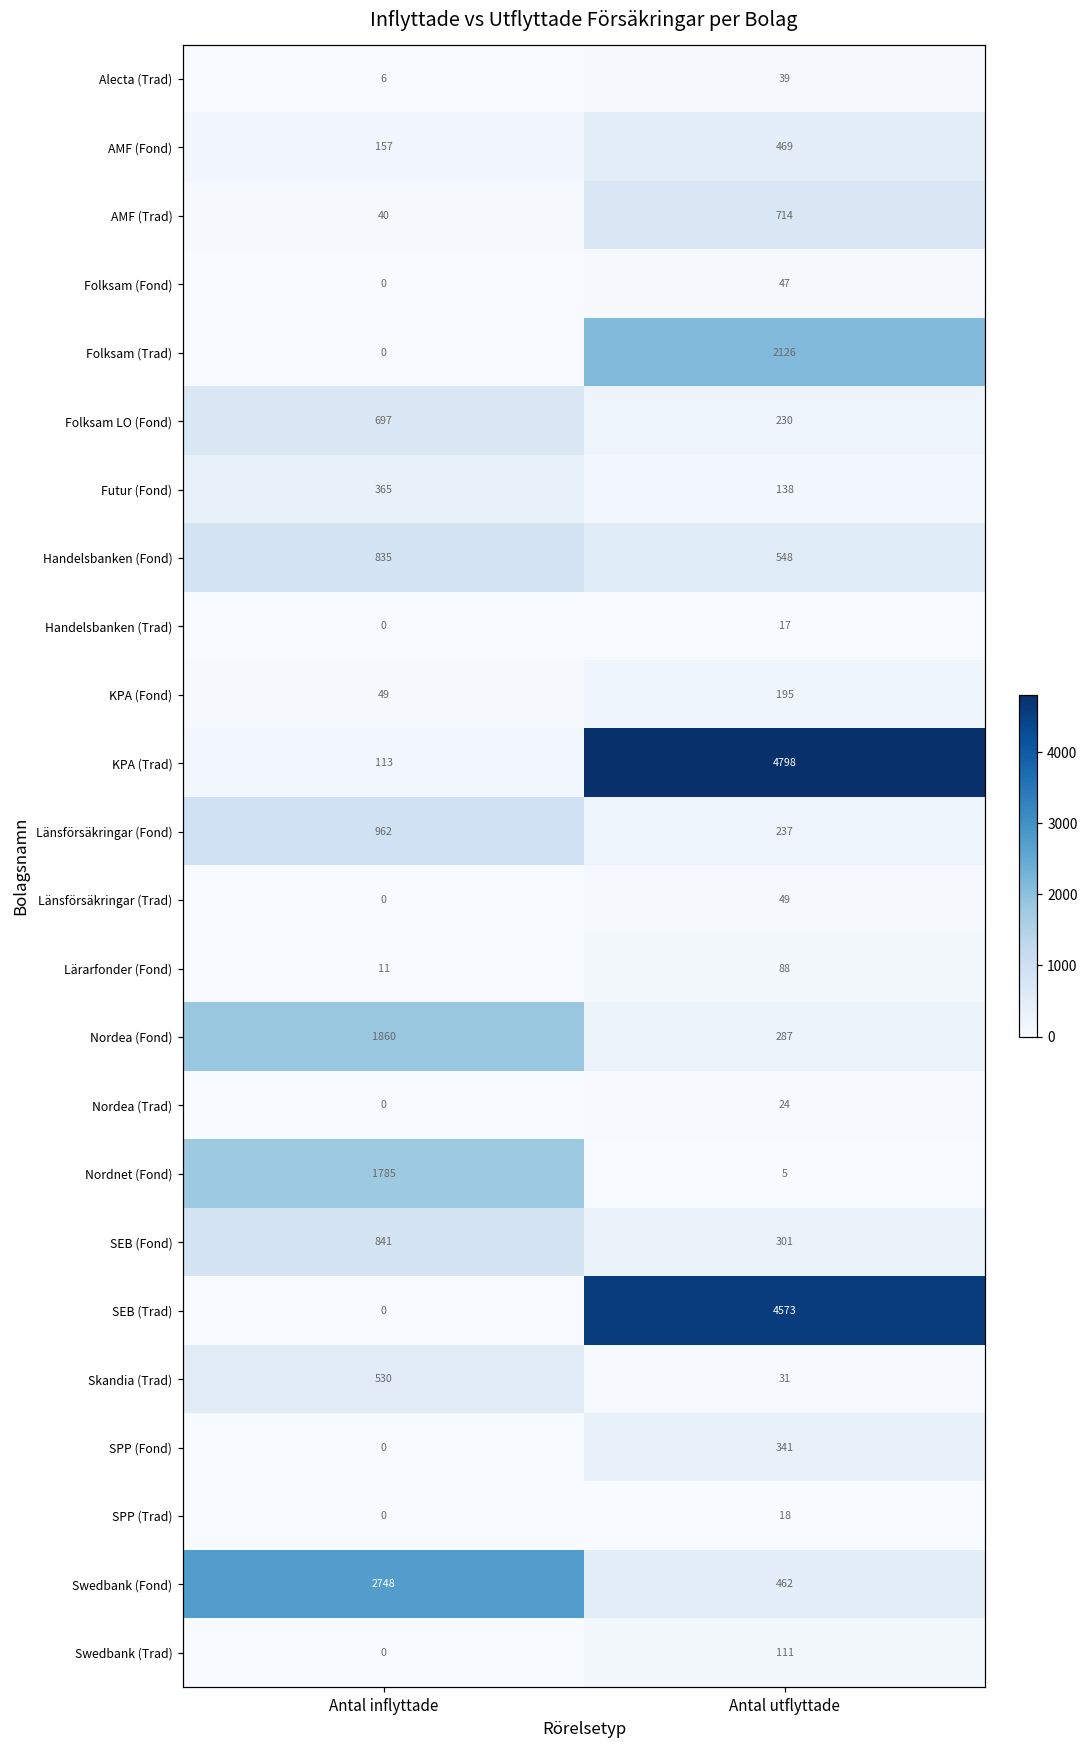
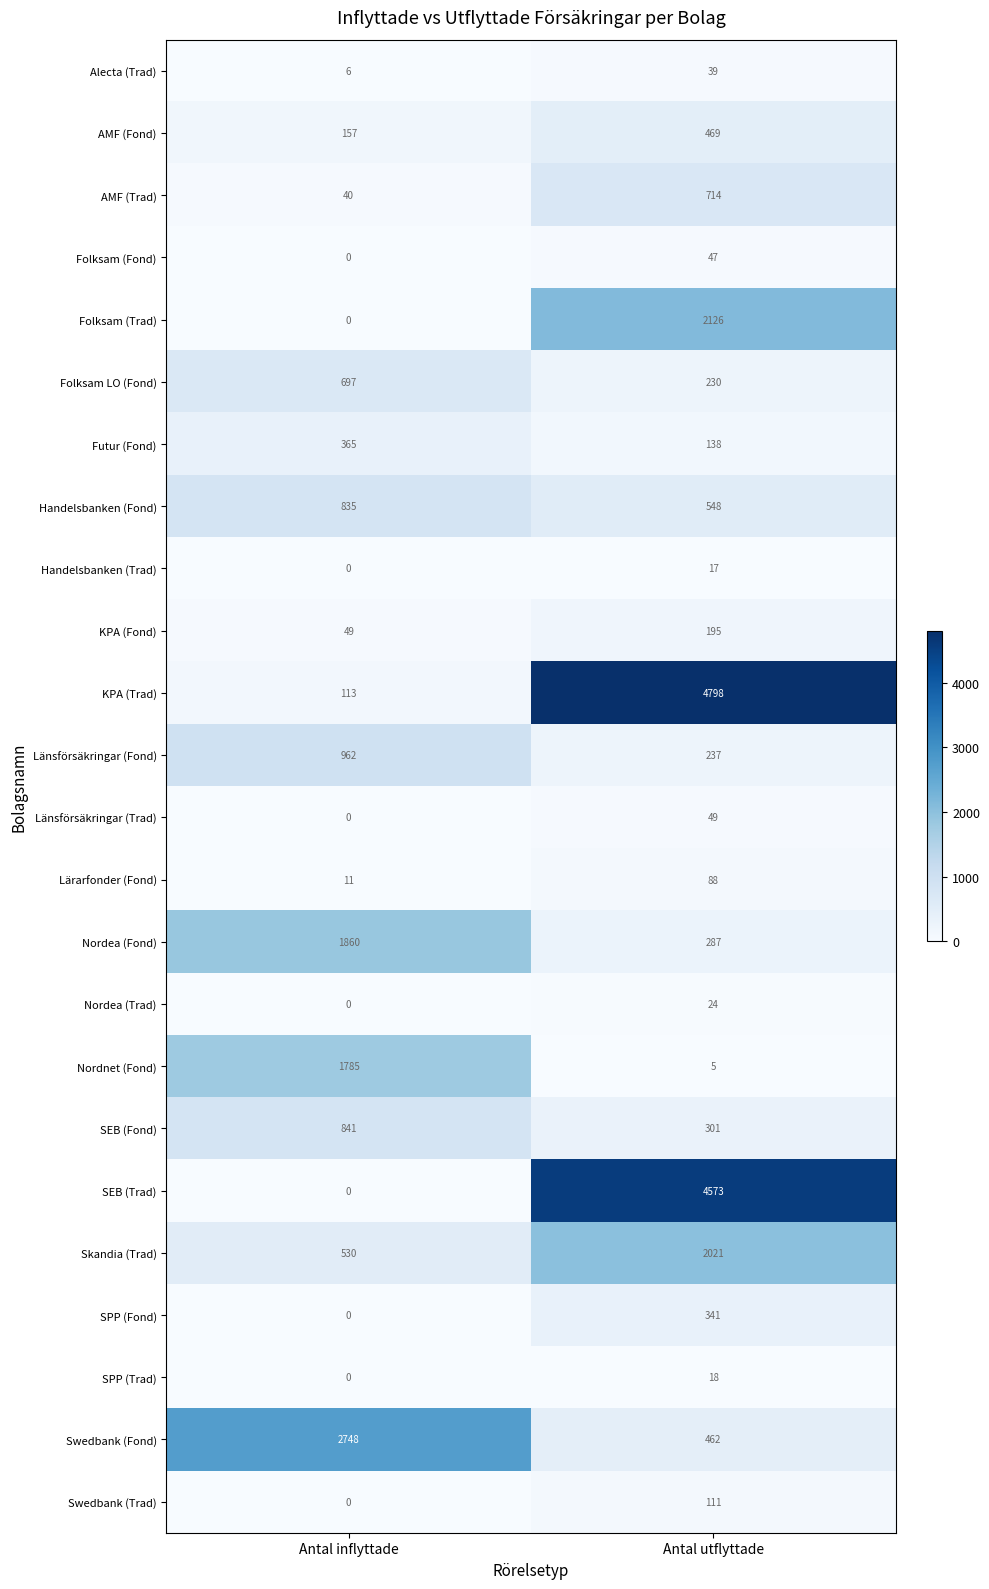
Skandia (Trad), Antal utflyttade: 31 -> 2021
